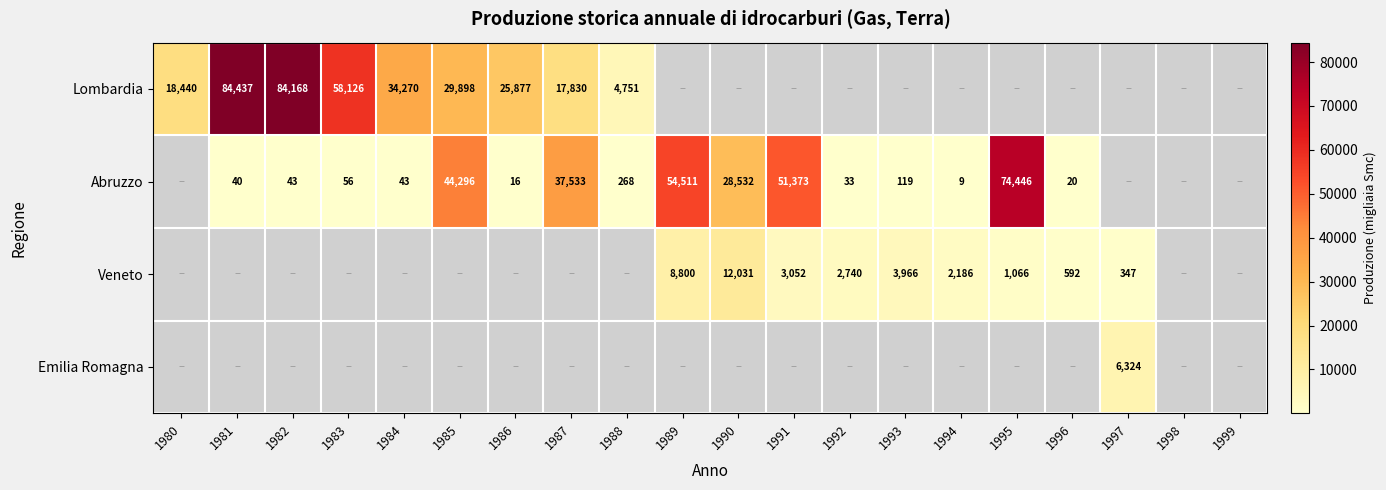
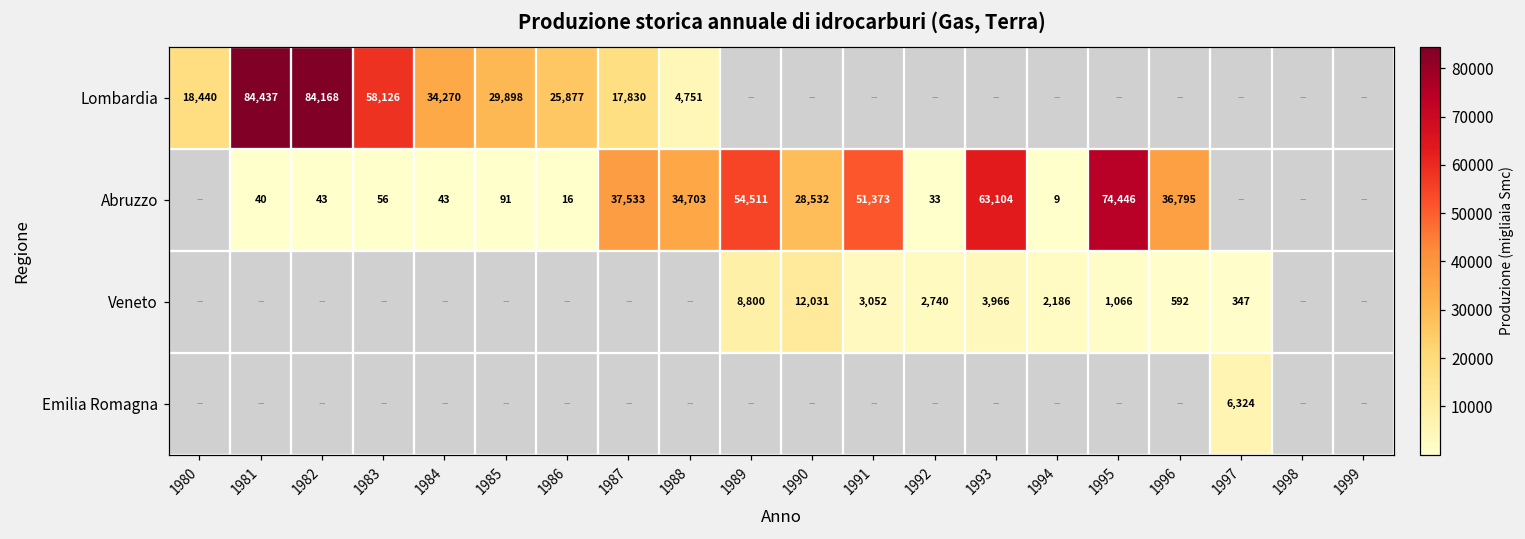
Abruzzo, 1985: 44,296 -> 91
Abruzzo, 1988: 268 -> 34,703
Abruzzo, 1993: 119 -> 63,104
Abruzzo, 1996: 20 -> 36,795
